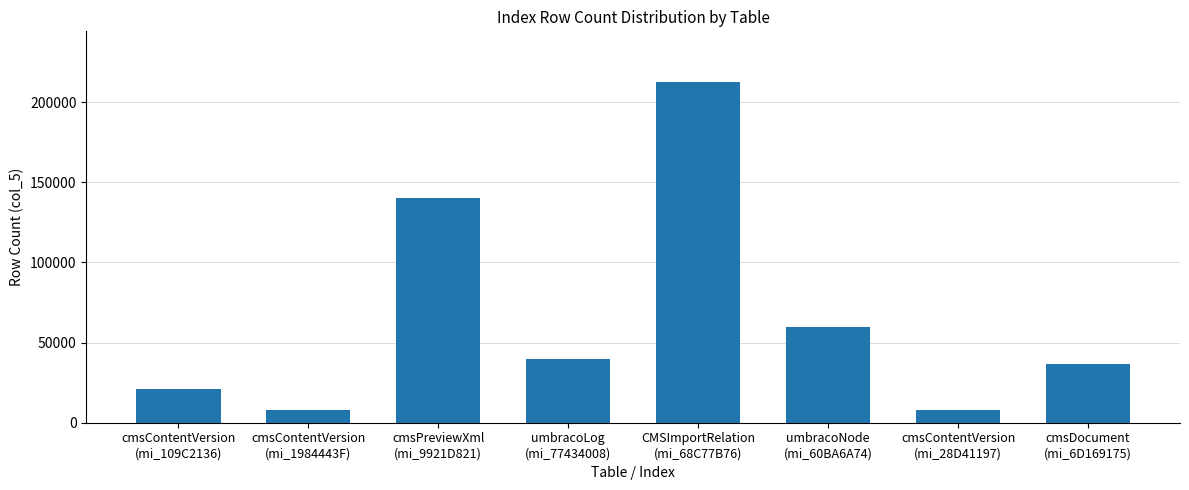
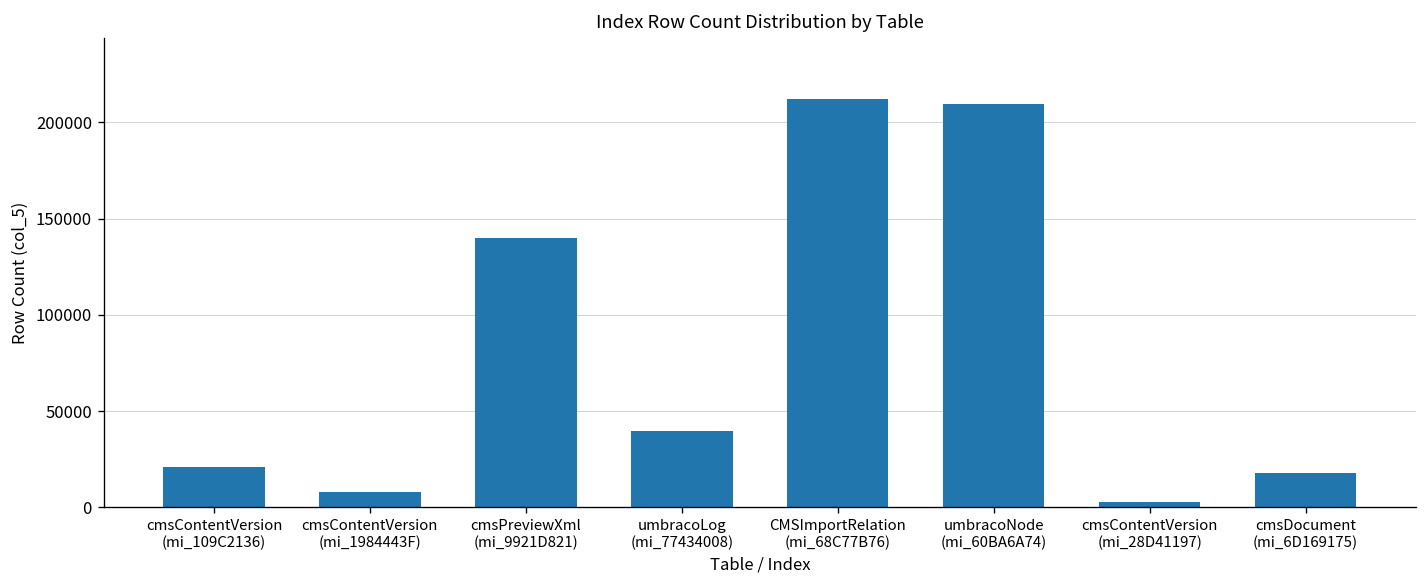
umbracoNode (mi_60BA6A74): 59000 -> 210000
cmsContentVersion (mi_28D41197): 8000 -> 3000
cmsDocument (mi_6D169175): 37000 -> 18000
